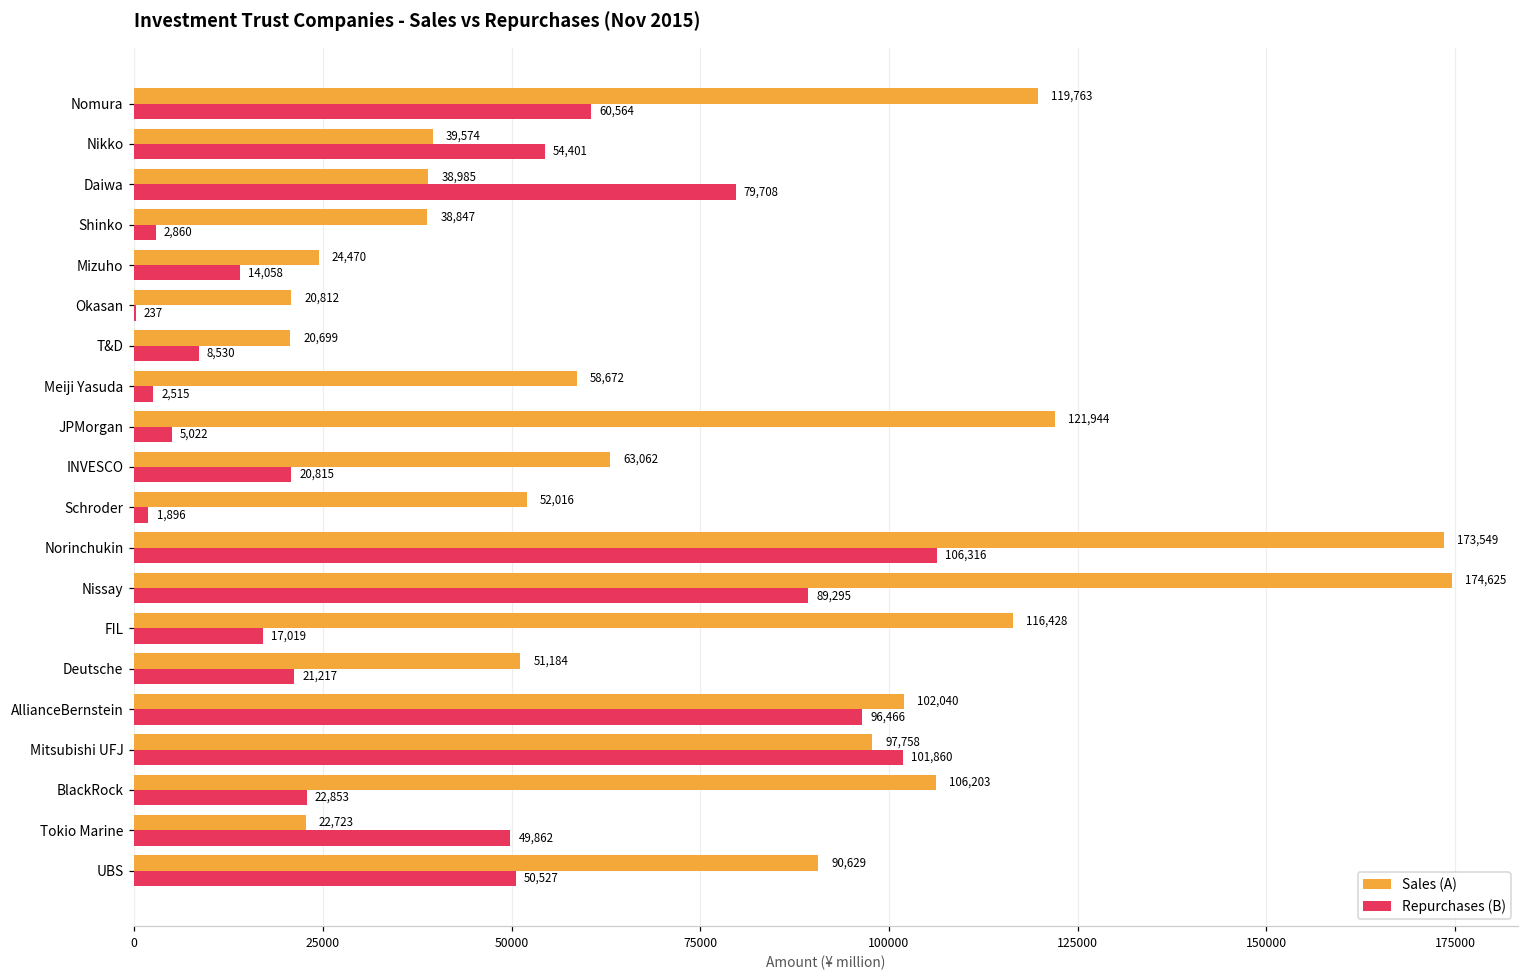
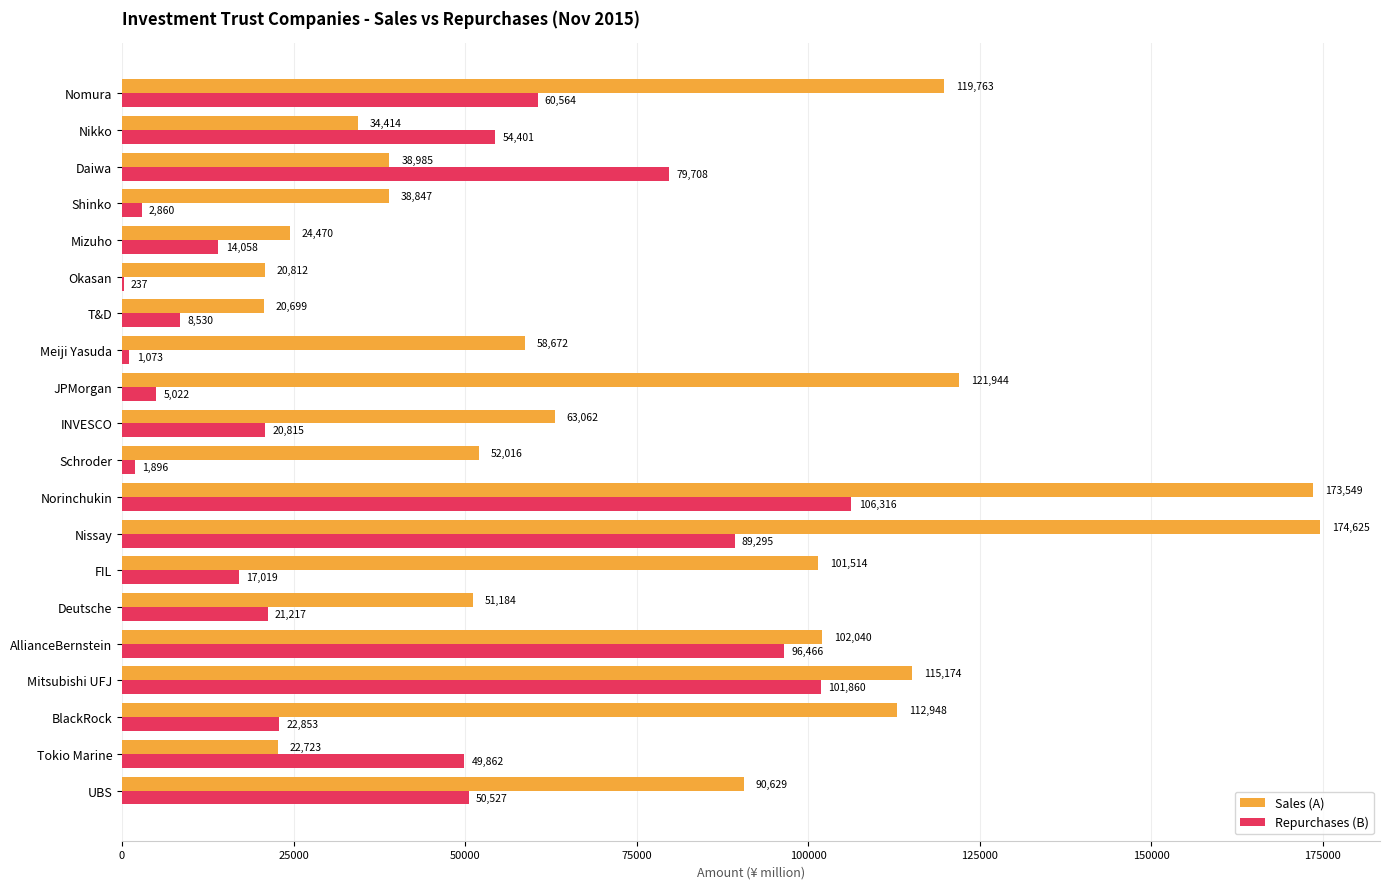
Sales (A), Nikko: 39,574 -> 34,414
Repurchases (B), Meiji Yasuda: 2,515 -> 1,073
Sales (A), FIL: 116,428 -> 101,514
Sales (A), Mitsubishi UFJ: 97,758 -> 115,174
Sales (A), BlackRock: 106,203 -> 112,948
